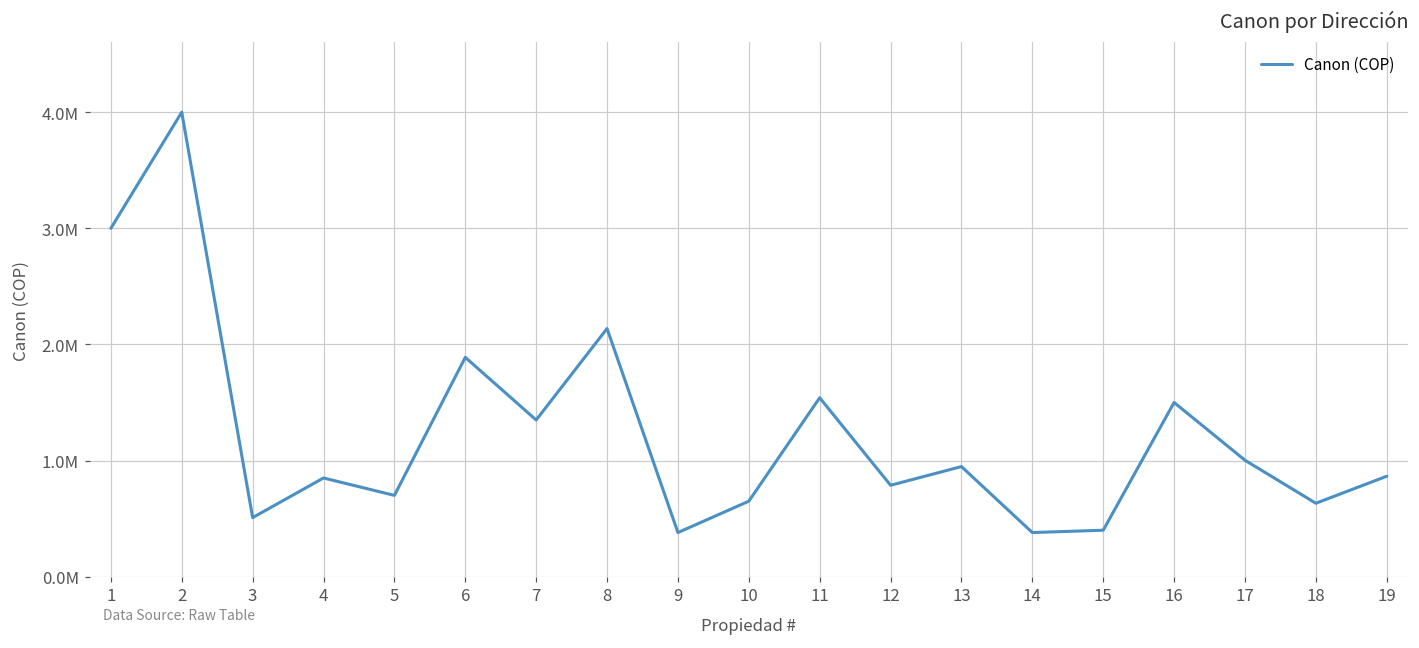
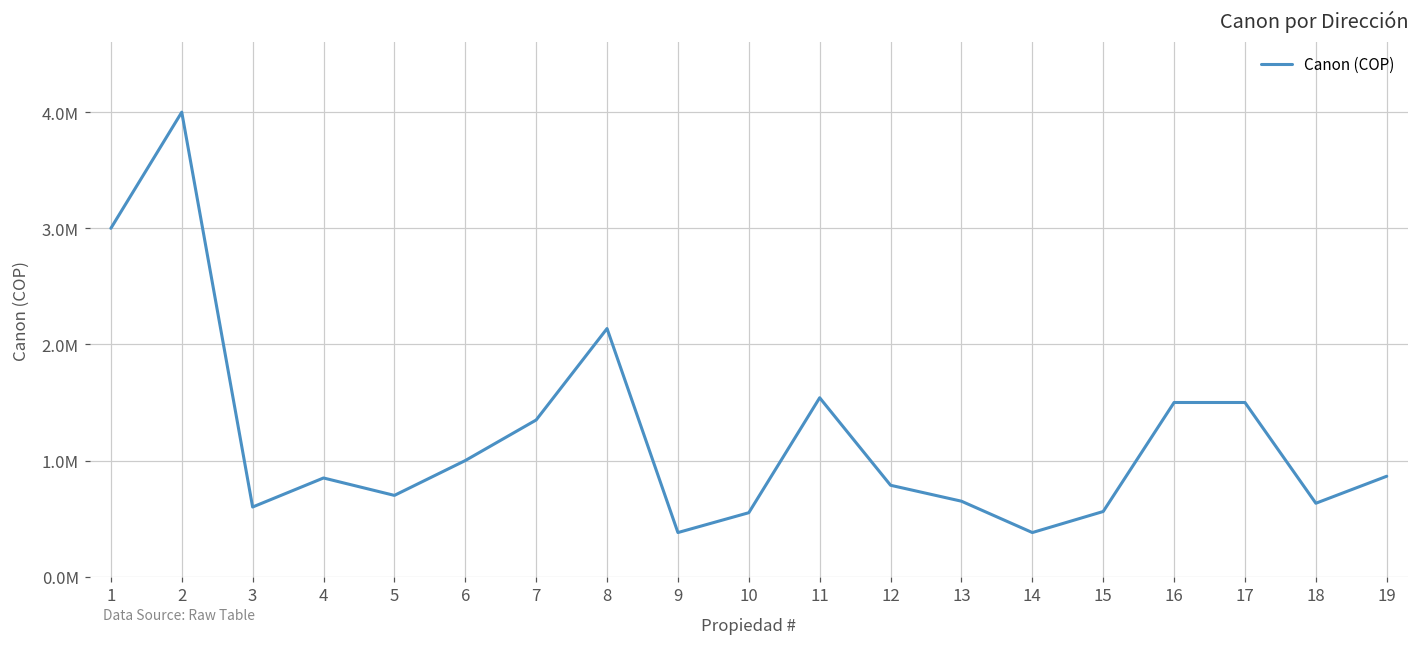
3: 510000 -> 600000
6: 1890000 -> 1000000
10: 650000 -> 550000
13: 950000 -> 650000
15: 400000 -> 560000
17: 1000000 -> 1500000
